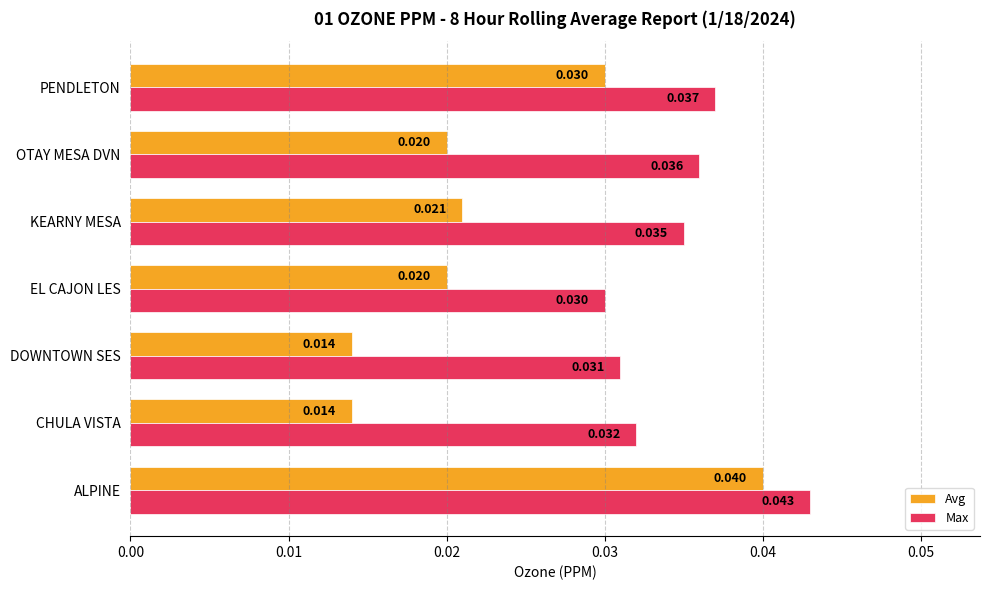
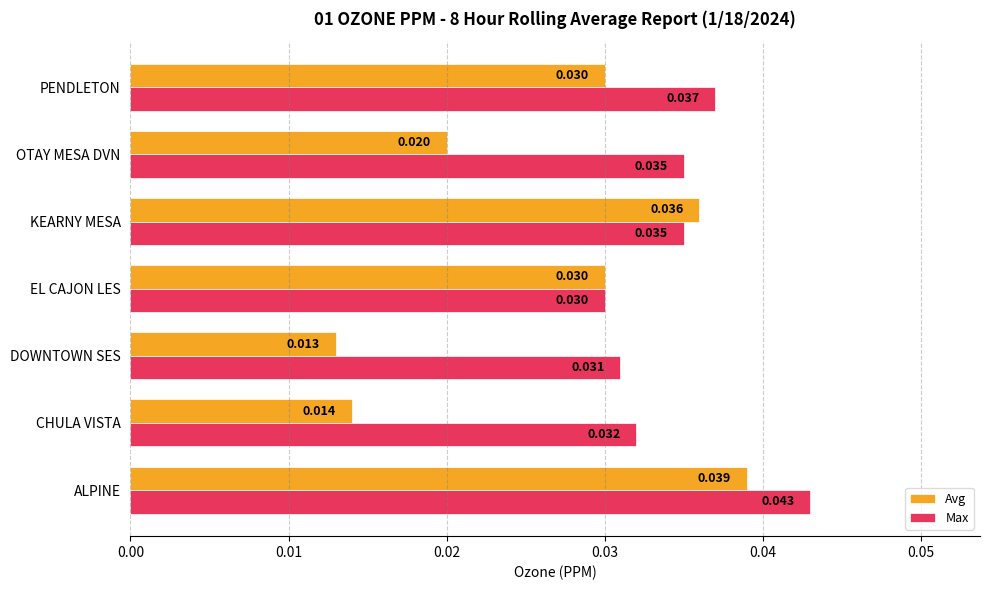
Max, OTAY MESA DVN: 0.036 -> 0.035
Avg, KEARNY MESA: 0.021 -> 0.036
Avg, EL CAJON LES: 0.020 -> 0.030
Avg, DOWNTOWN SES: 0.014 -> 0.013
Avg, ALPINE: 0.040 -> 0.039
